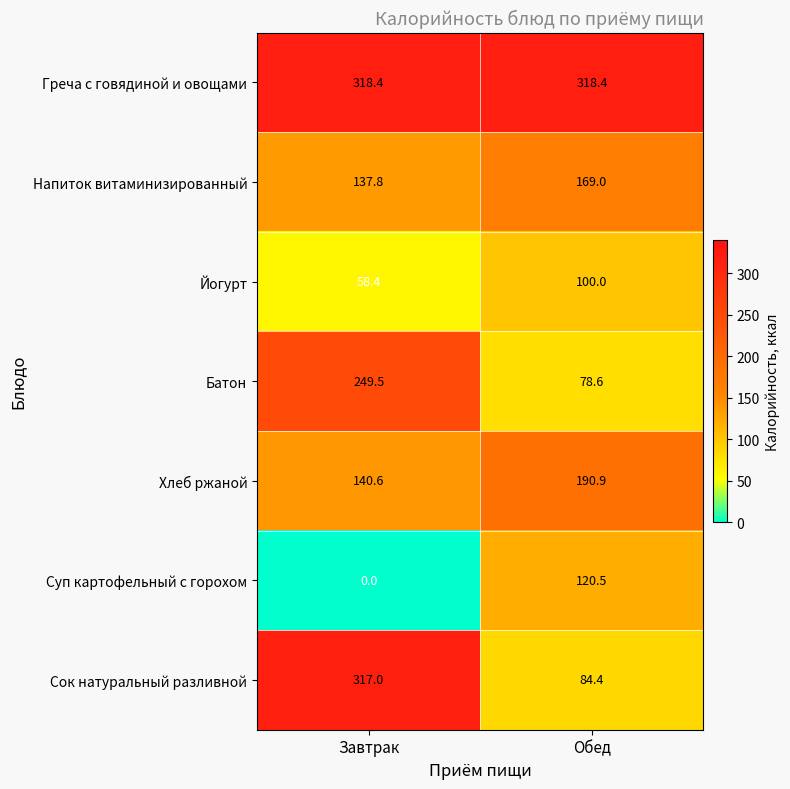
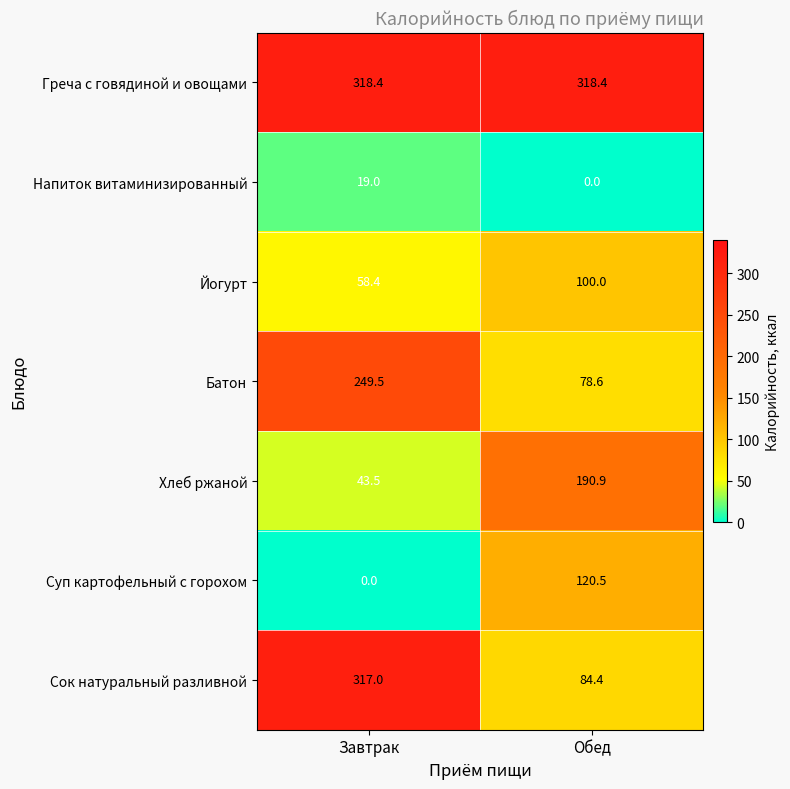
Напиток витаминизированный, Завтрак: 137.8 -> 19.0
Напиток витаминизированный, Обед: 169.0 -> 0.0
Хлеб ржаной, Завтрак: 140.6 -> 43.5
